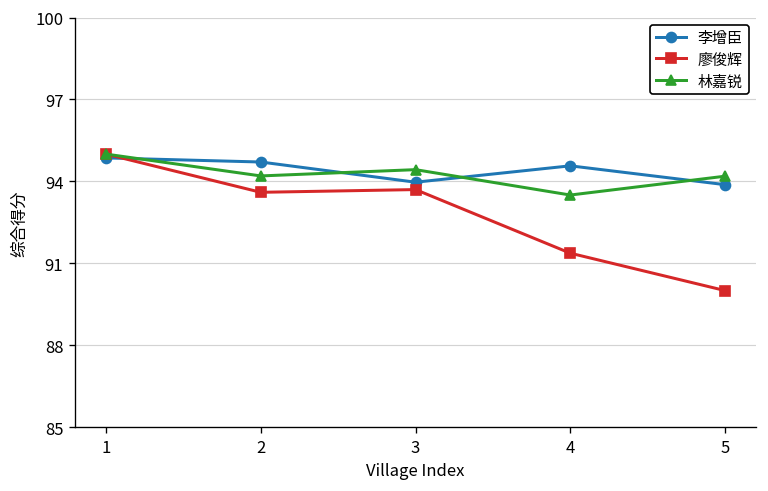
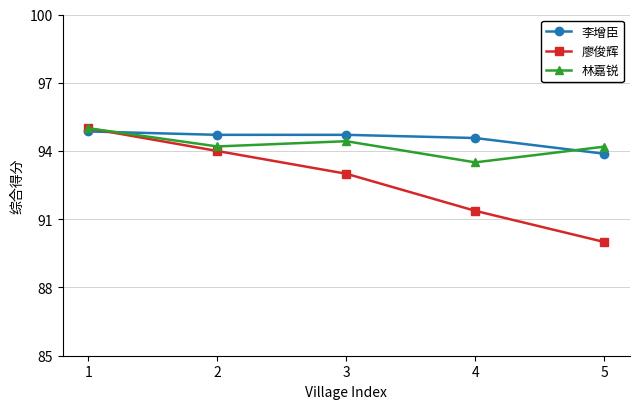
廖俊辉, 2: 93.6 -> 94.0
李增臣, 3: 94.0 -> 94.7
廖俊辉, 3: 93.7 -> 93.0
